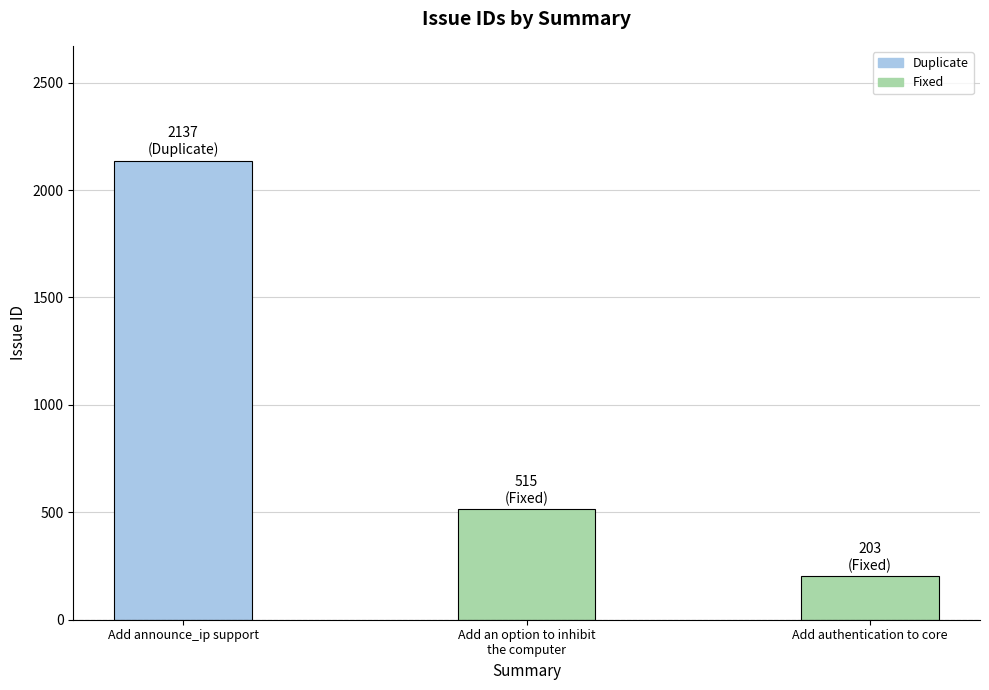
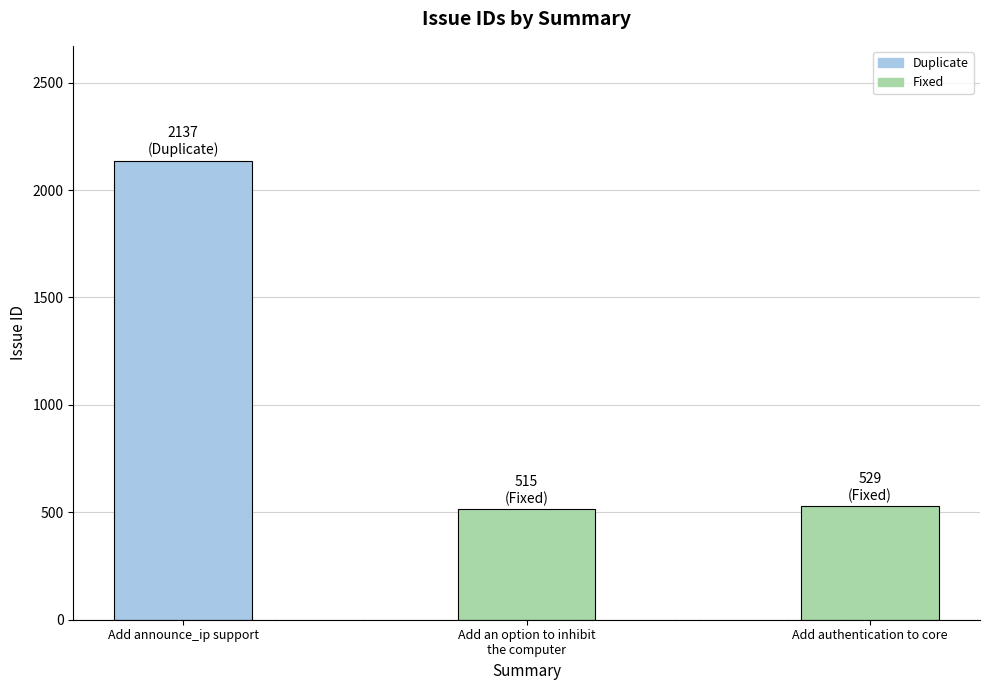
Add authentication to core: 203 -> 529
